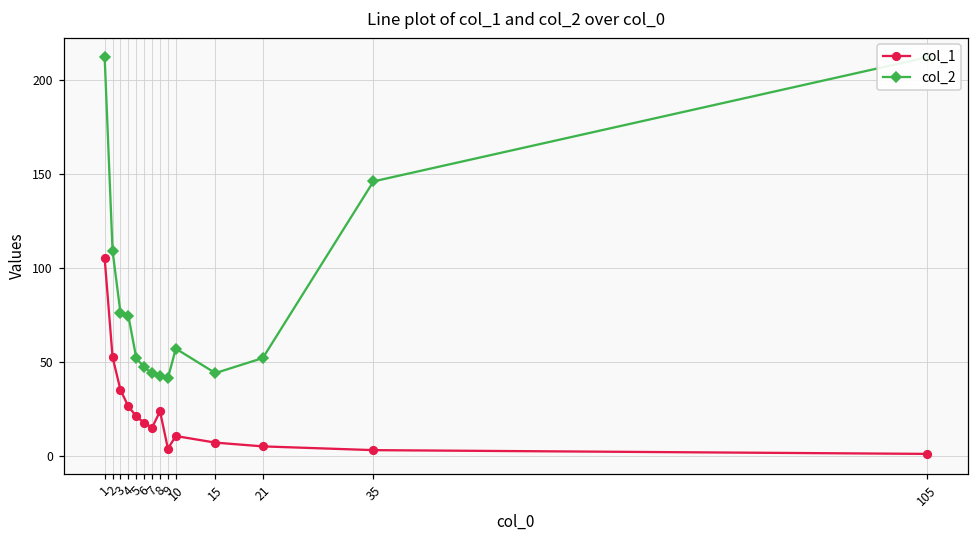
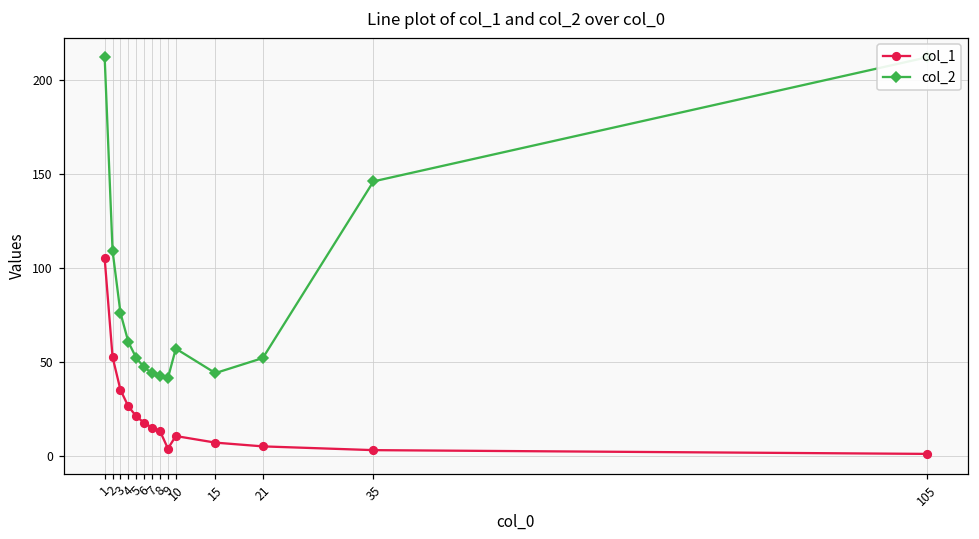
col_2, 4: 74 -> 61
col_1, 8: 24 -> 13
